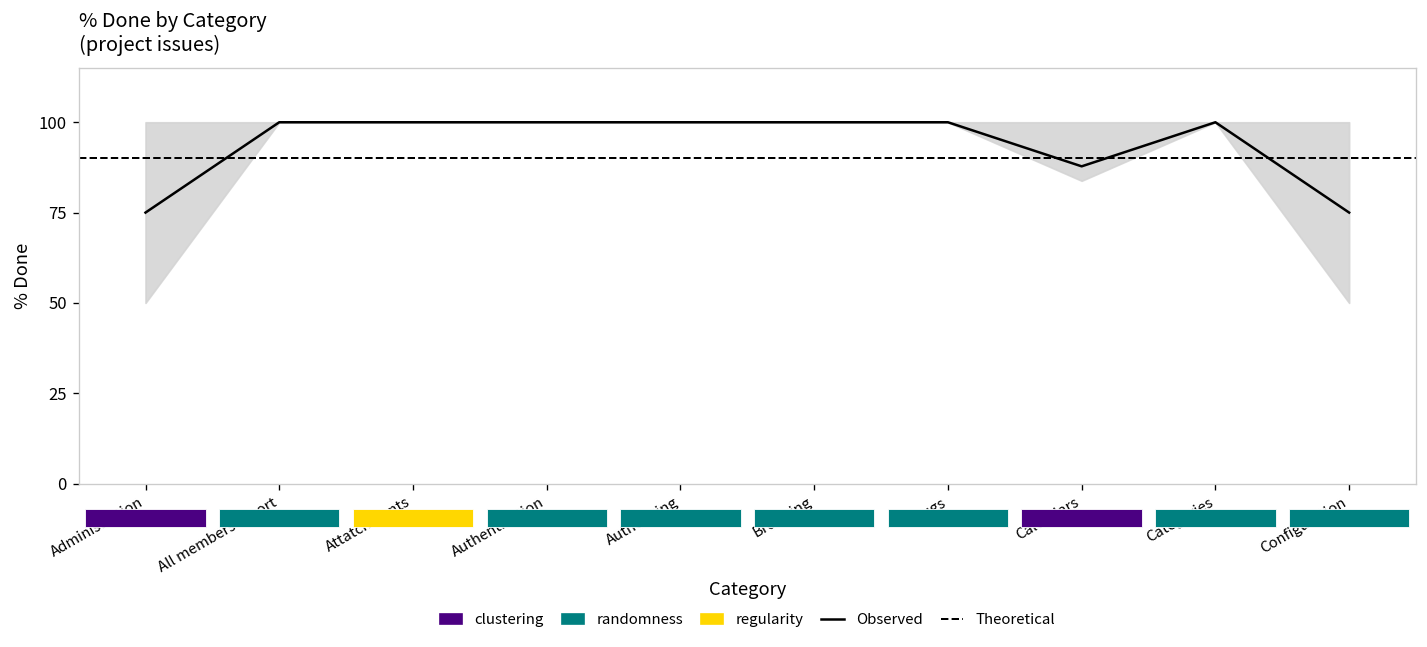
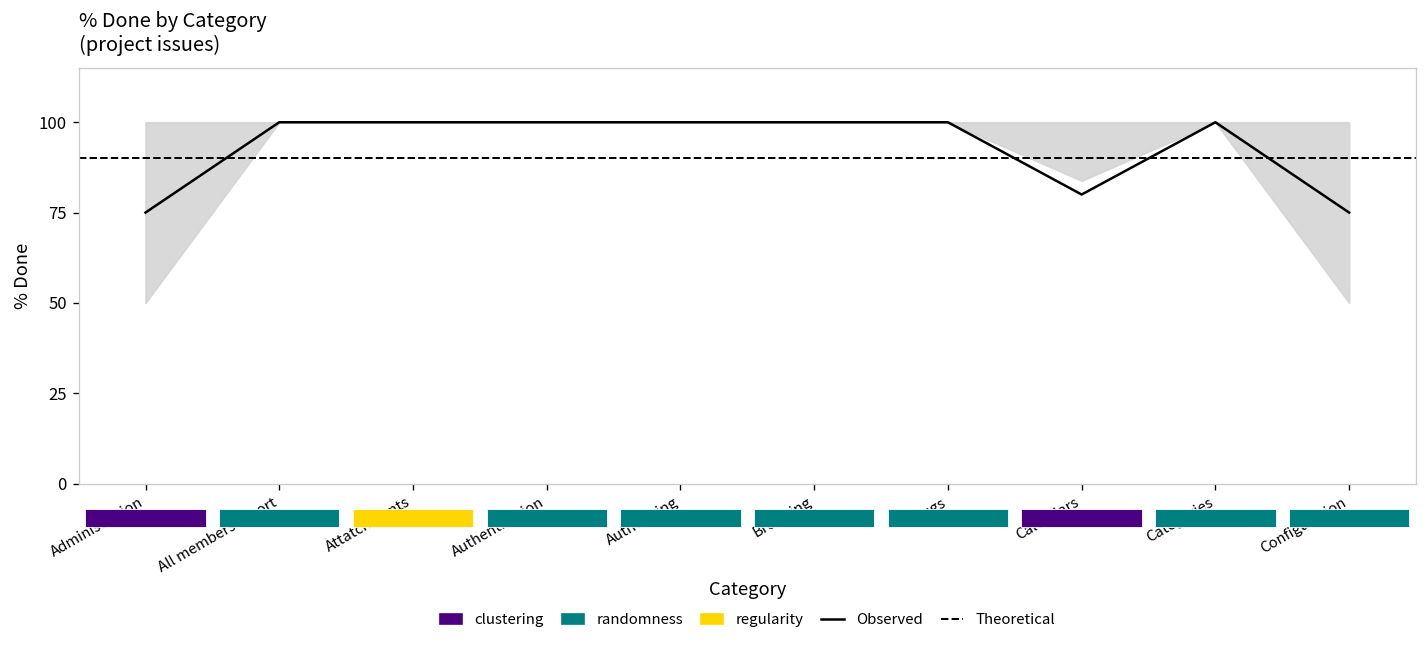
Observed, Calendars: 88 -> 80
